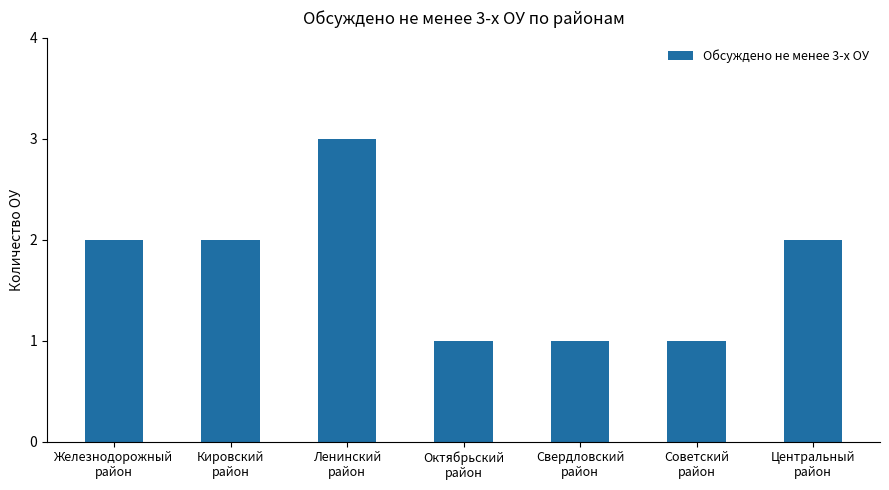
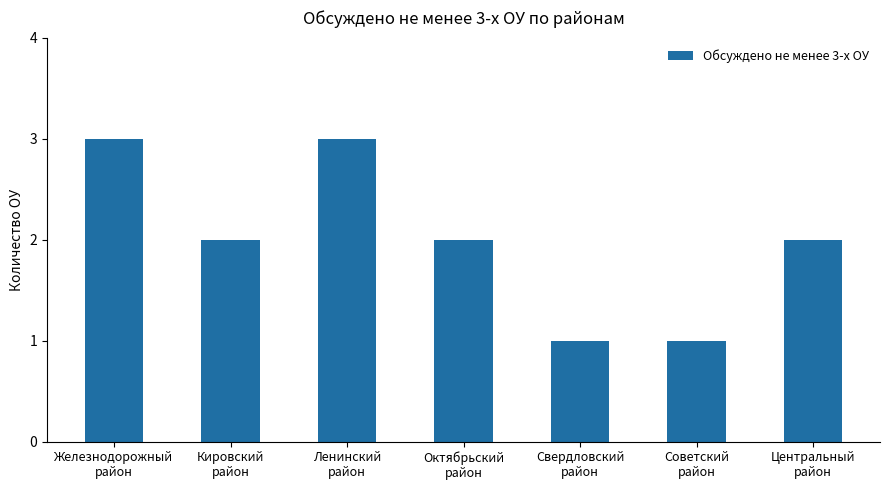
Железнодорожный район: 2 -> 3
Октябрьский район: 1 -> 2
